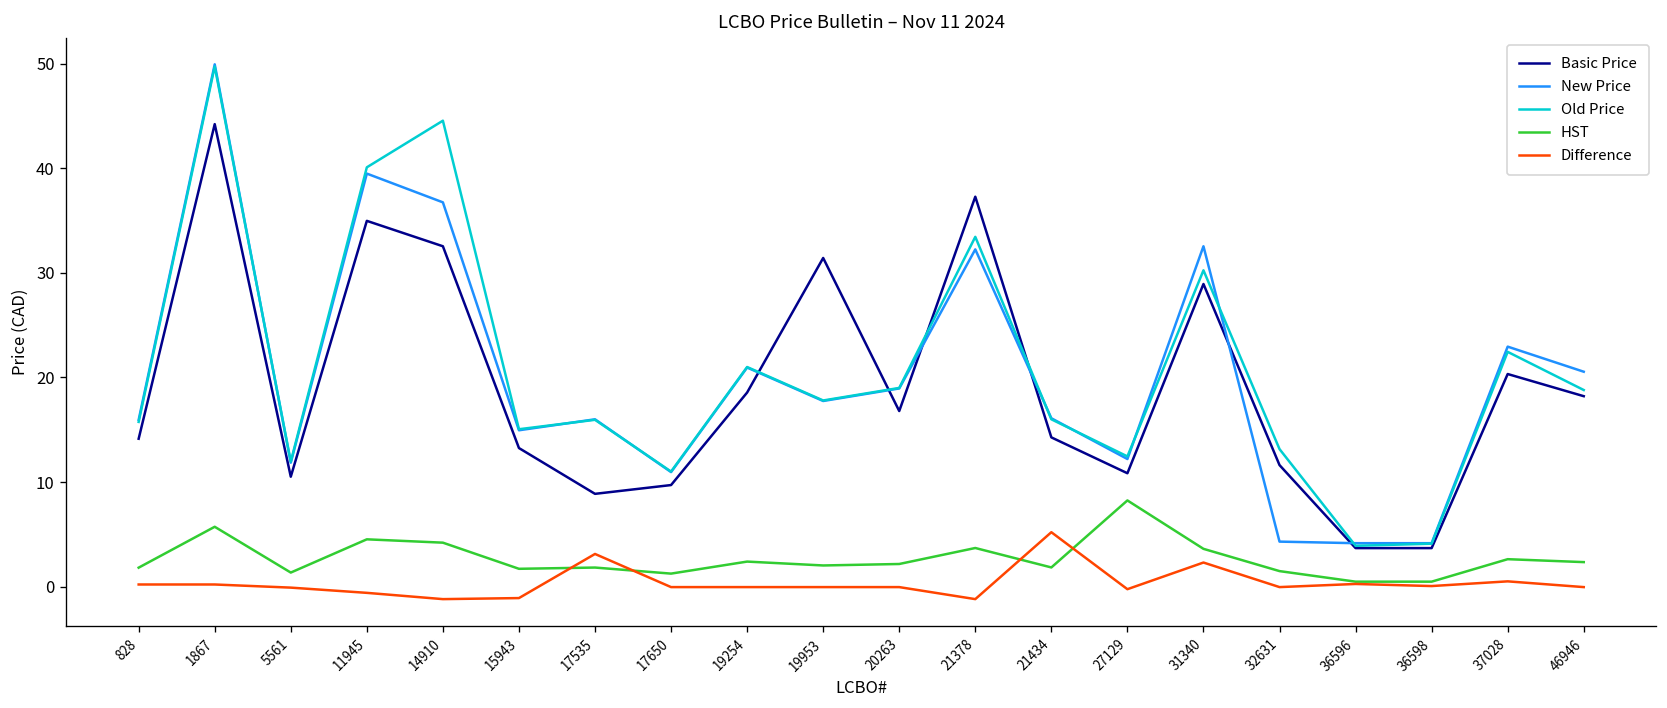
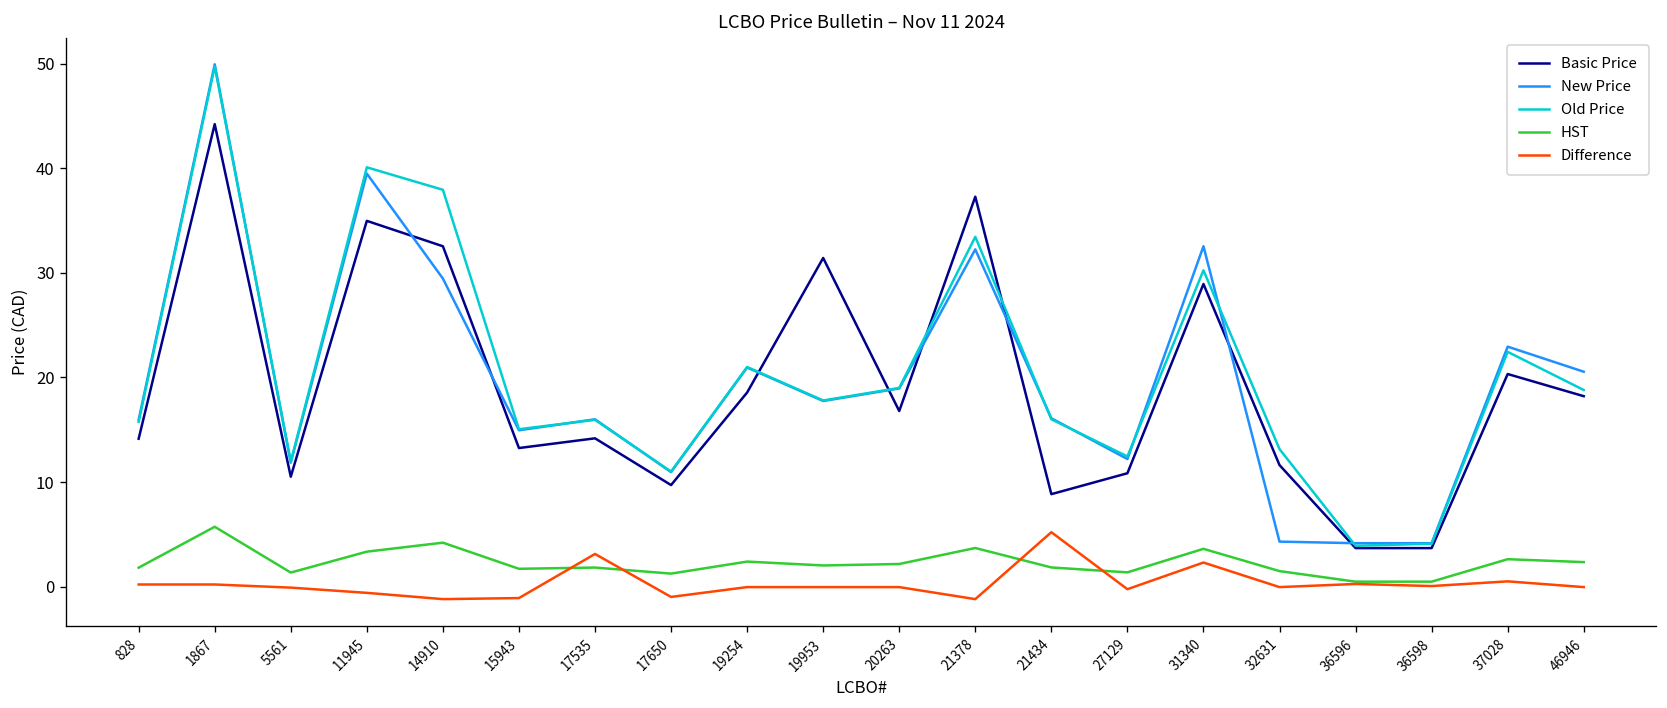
HST, 11945: 5 -> 3
New Price, 14910: 37 -> 29
Old Price, 14910: 45 -> 38
Basic Price, 17535: 9 -> 14
Difference, 17650: 0 -> -1
Basic Price, 21434: 14 -> 9
HST, 27129: 8 -> 1
